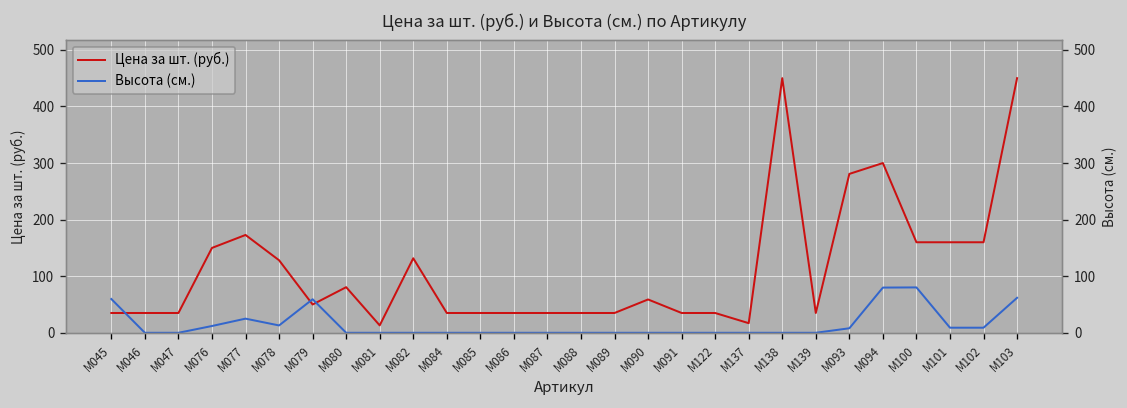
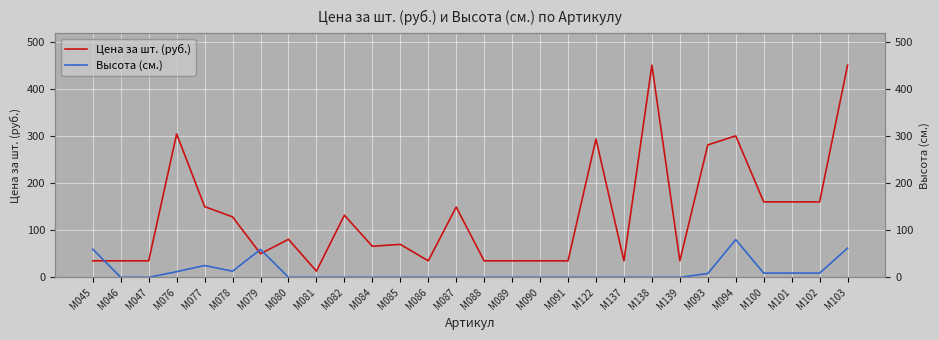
Цена за шт. (руб.), М076: 150 -> 300
Цена за шт. (руб.), М077: 170 -> 150
Цена за шт. (руб.), М084: 40 -> 70
Цена за шт. (руб.), М085: 40 -> 70
Цена за шт. (руб.), М087: 40 -> 150
Цена за шт. (руб.), М090: 60 -> 40
Цена за шт. (руб.), М122: 40 -> 290
Цена за шт. (руб.), М137: 20 -> 40
Высота (см.), М100: 80 -> 10
